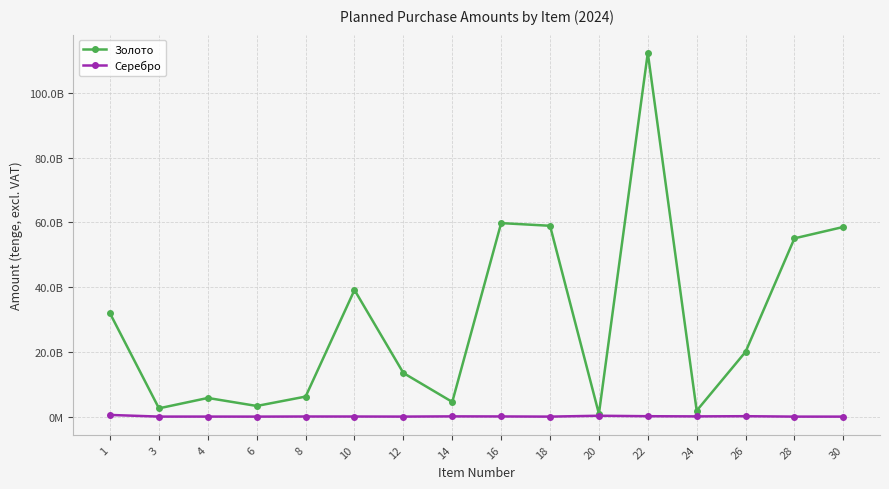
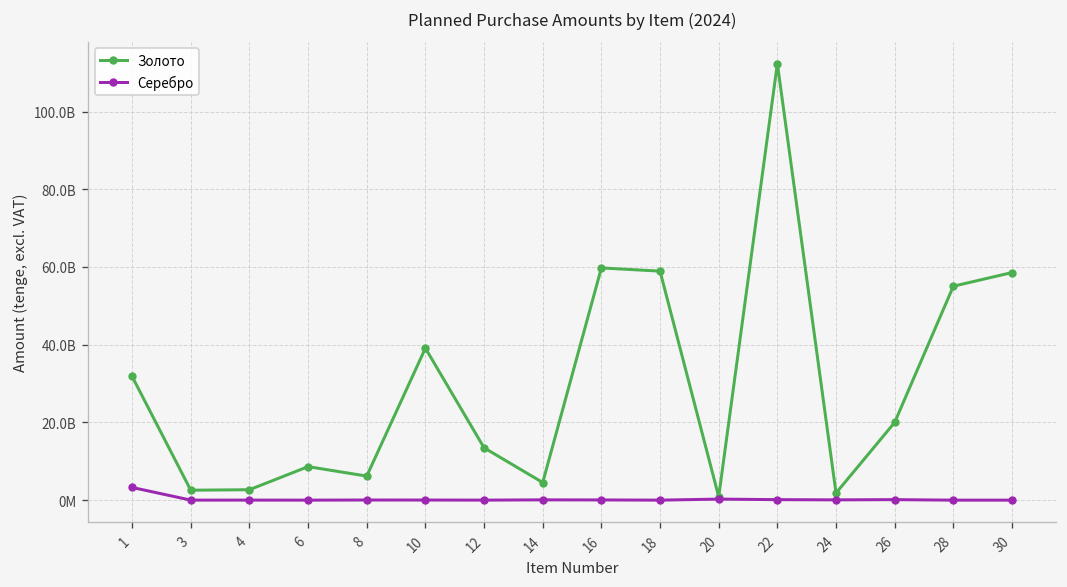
Серебро, 1: 1000000000 -> 3000000000
Золото, 4: 6000000000 -> 3000000000
Золото, 6: 3000000000 -> 9000000000
